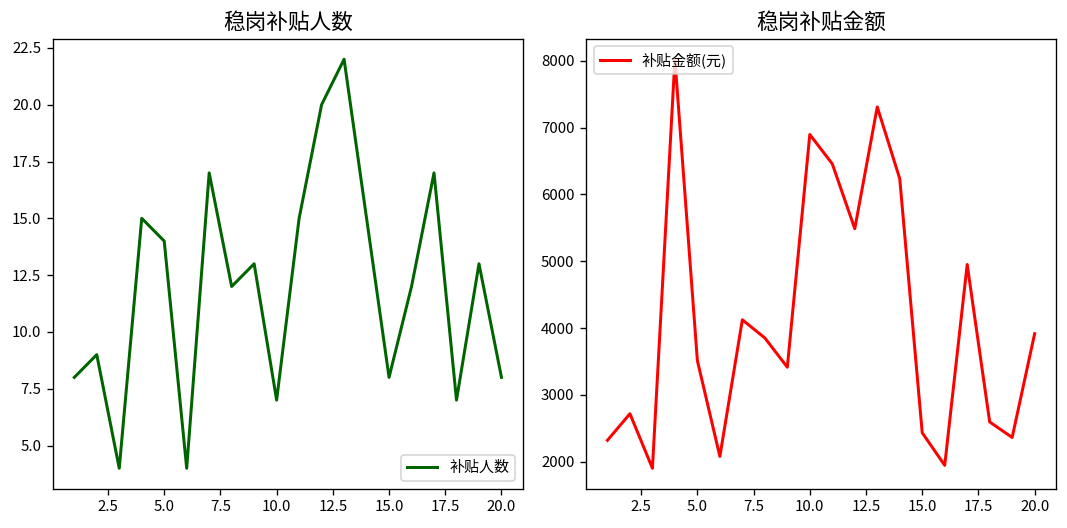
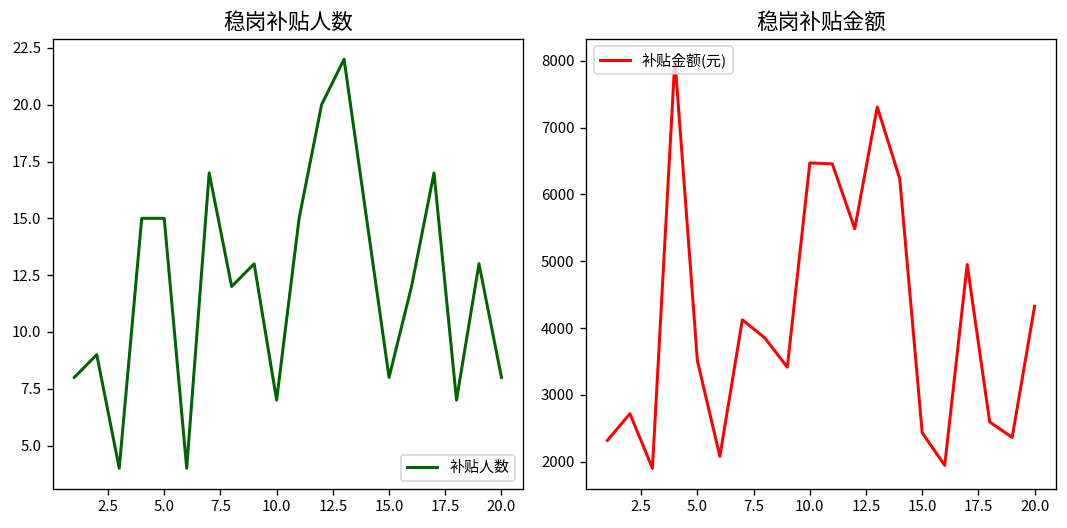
稳岗补贴人数, 5.0: 14 -> 15
稳岗补贴金额, 10.0: 6900 -> 6500
稳岗补贴金额, 20.0: 3900 -> 4300
